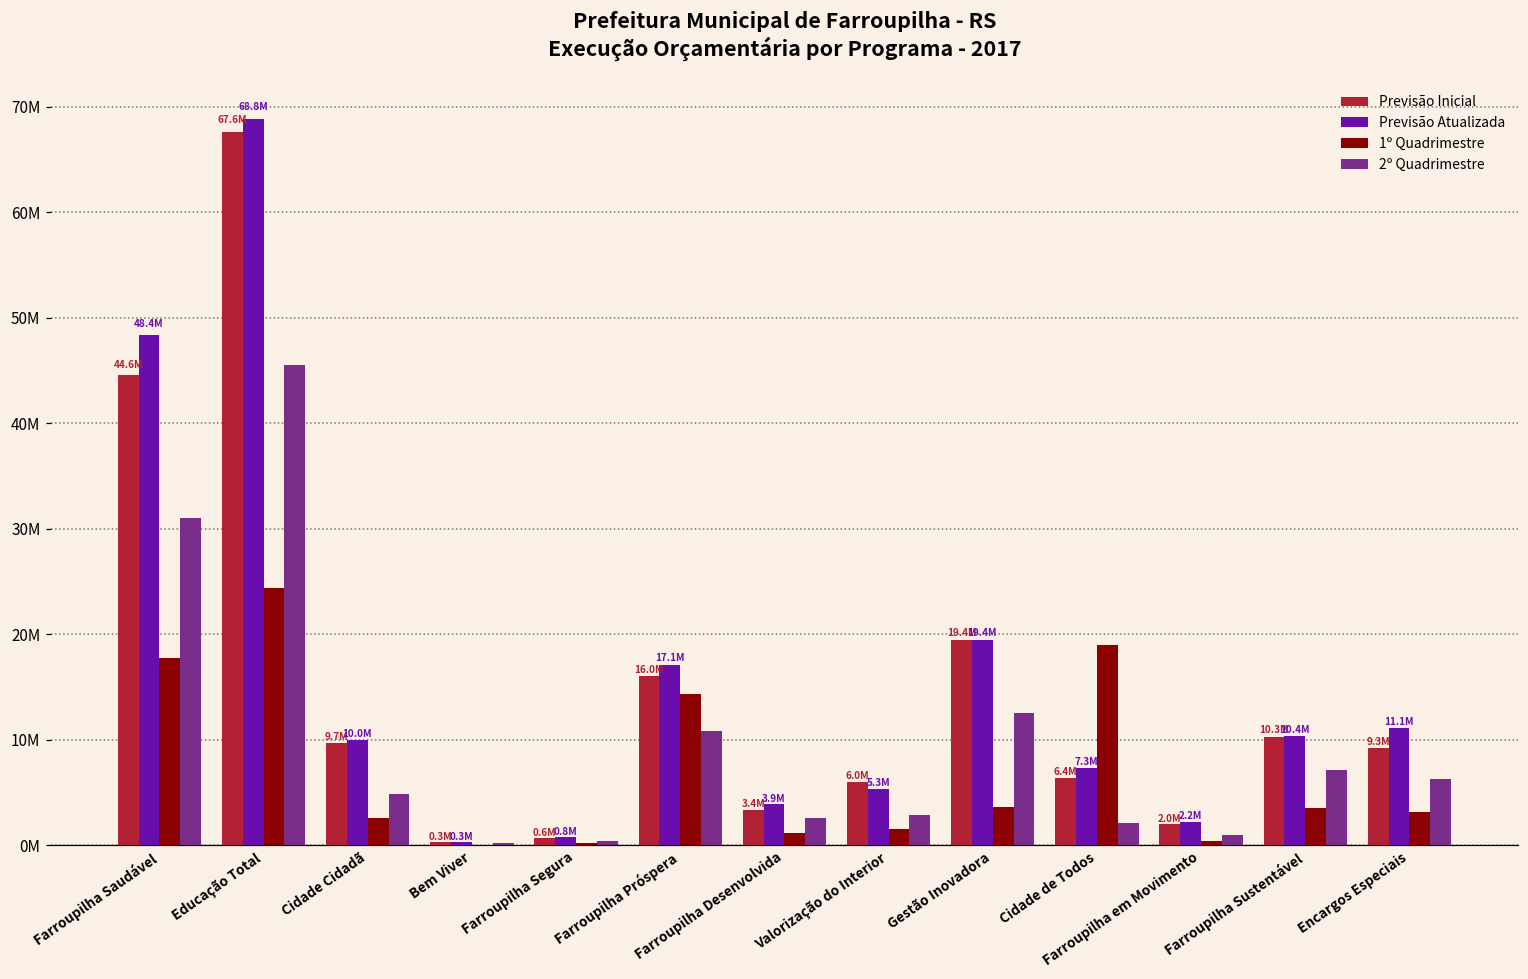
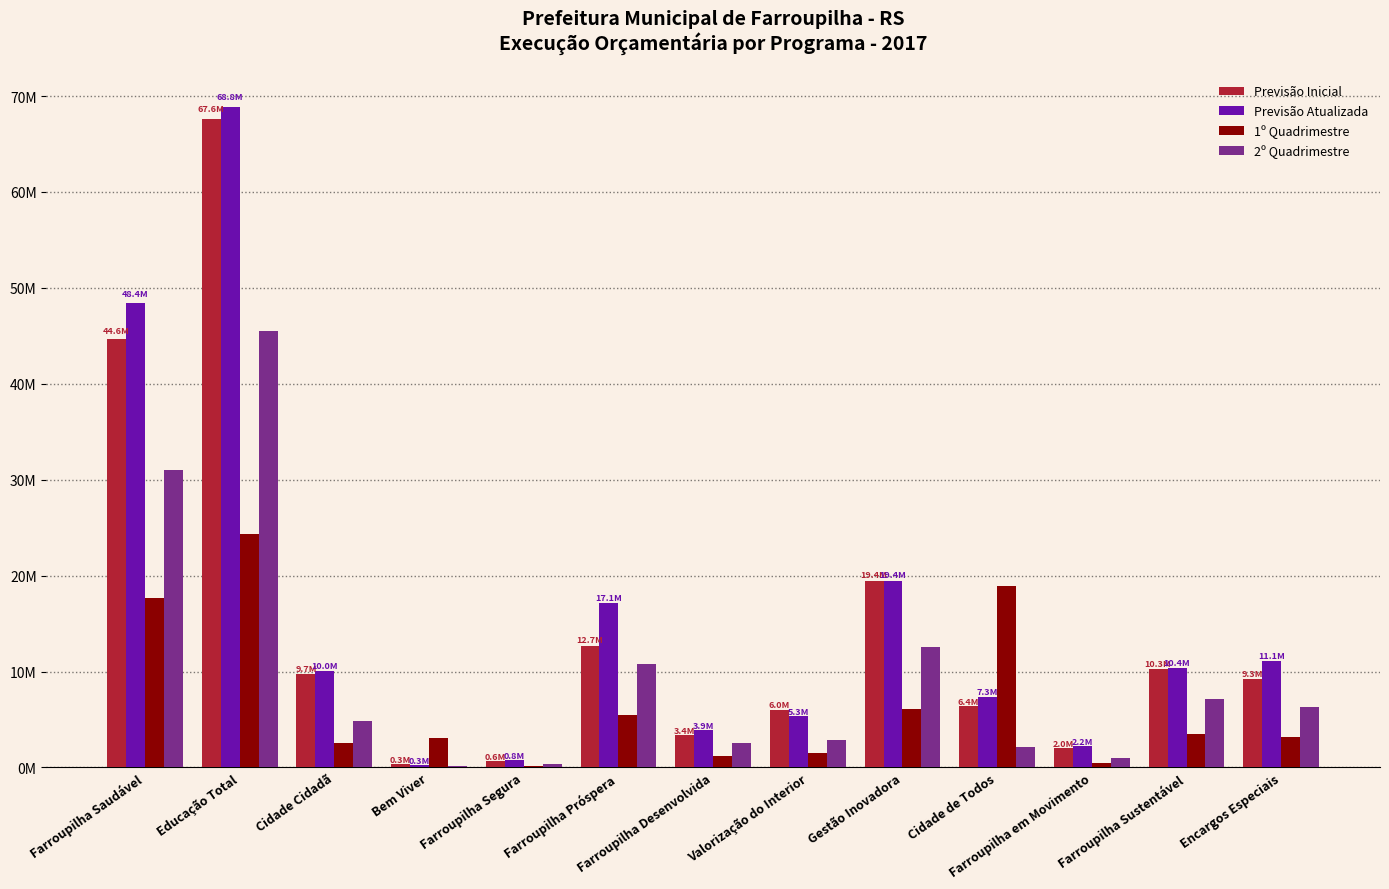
1º Quadrimestre, Bem Viver: 0 -> 3000000
Previsão Inicial, Farroupilha Próspera: 16.0M -> 12.7M
1º Quadrimestre, Farroupilha Próspera: 14000000 -> 6000000
1º Quadrimestre, Gestão Inovadora: 4000000 -> 6000000
